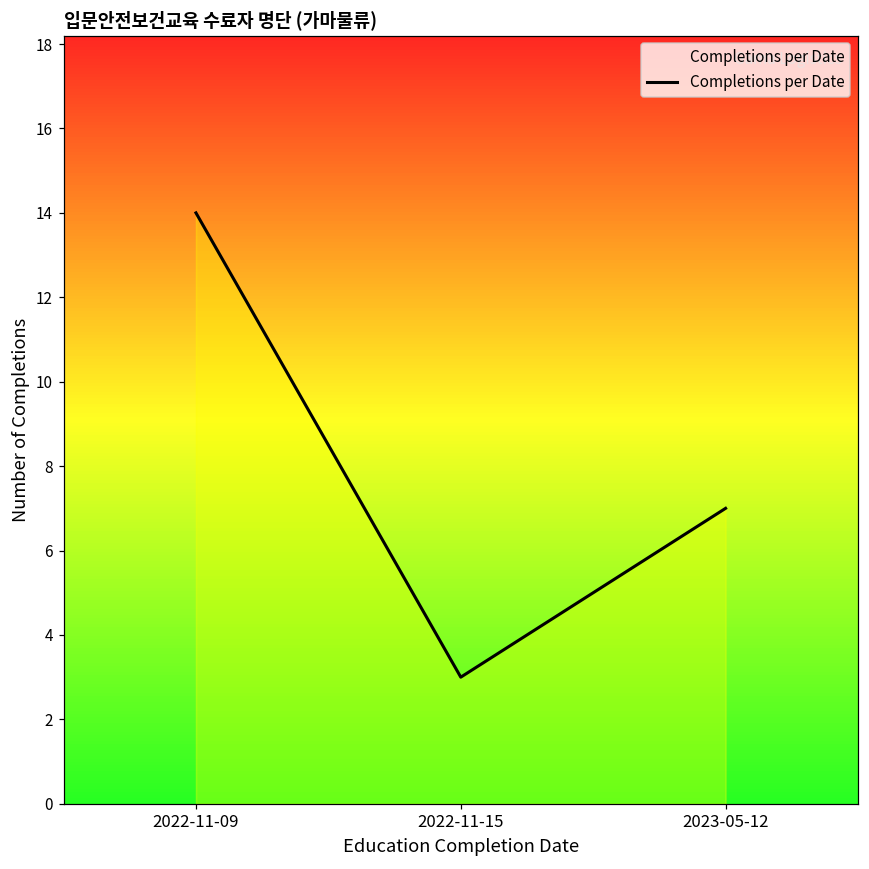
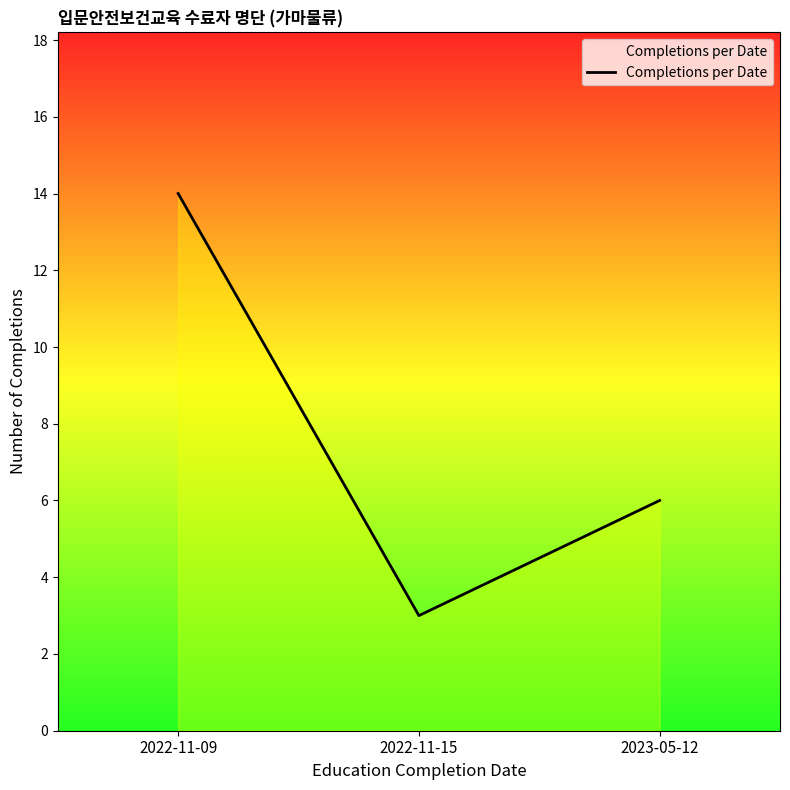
2023-05-12: 7 -> 6
